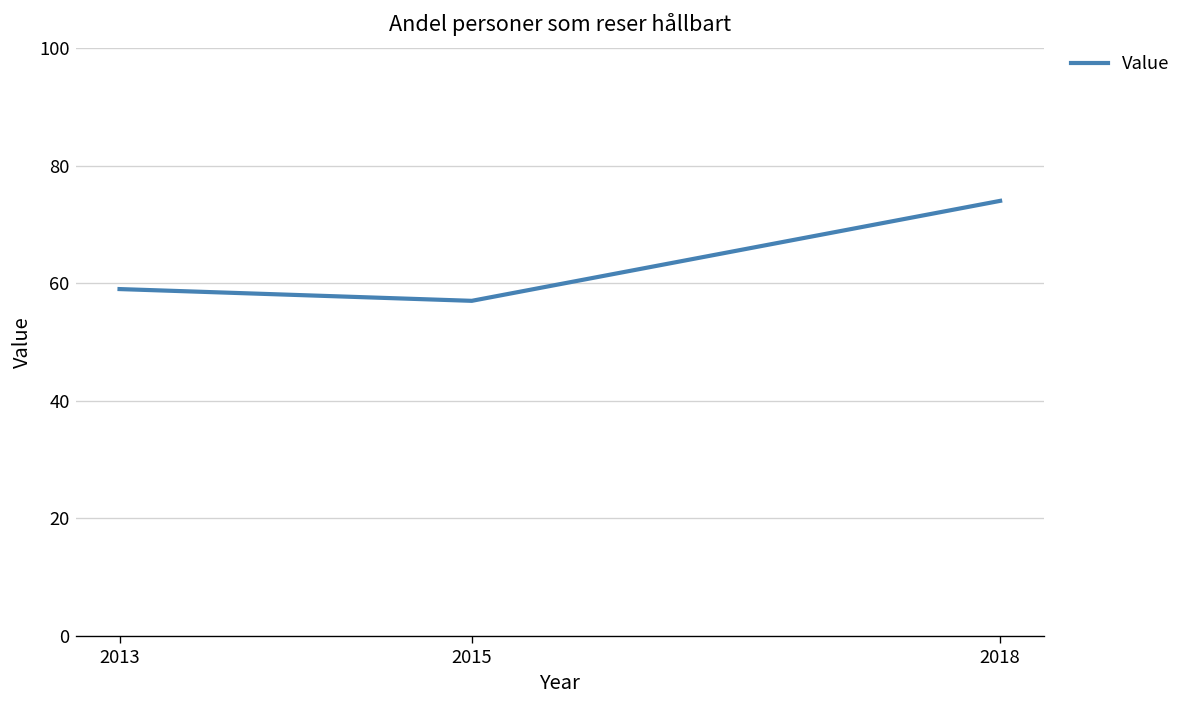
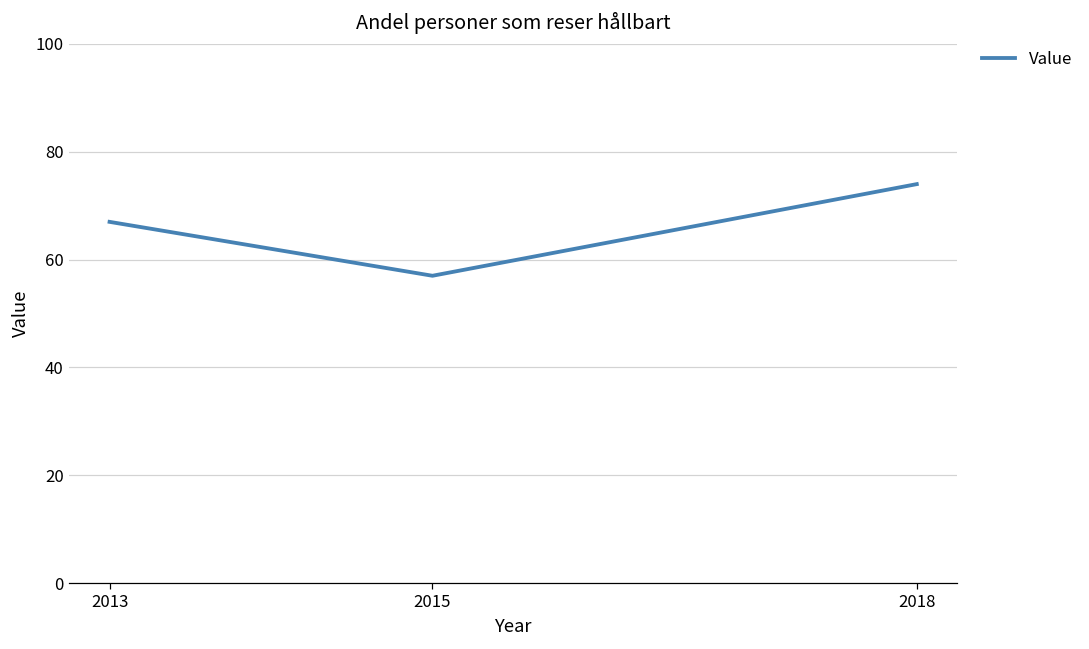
2013: 59 -> 67
